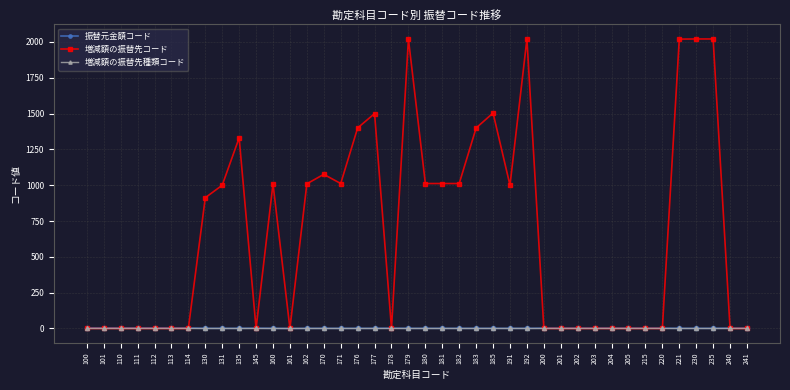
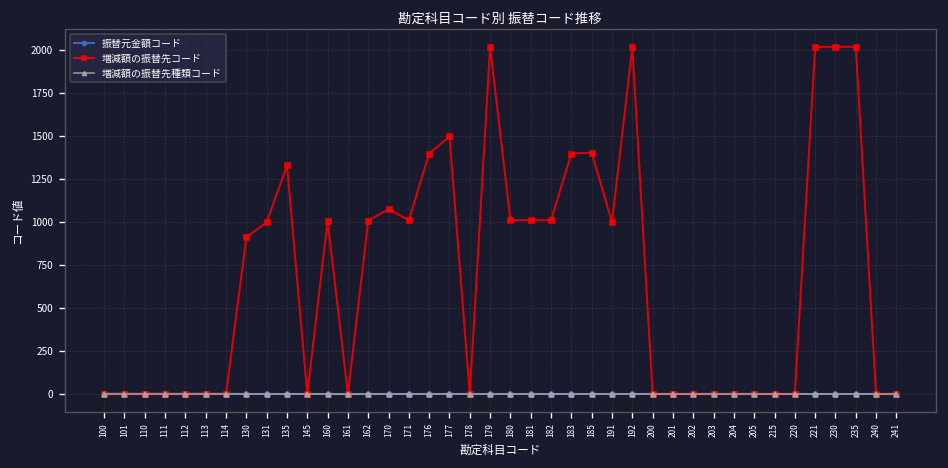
増減額の振替先コード, 185: 1500 -> 1410
